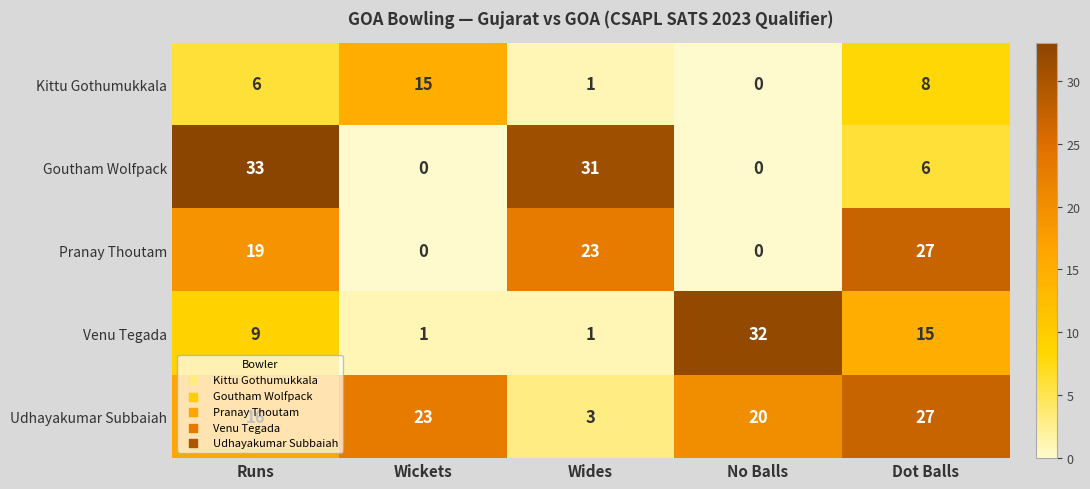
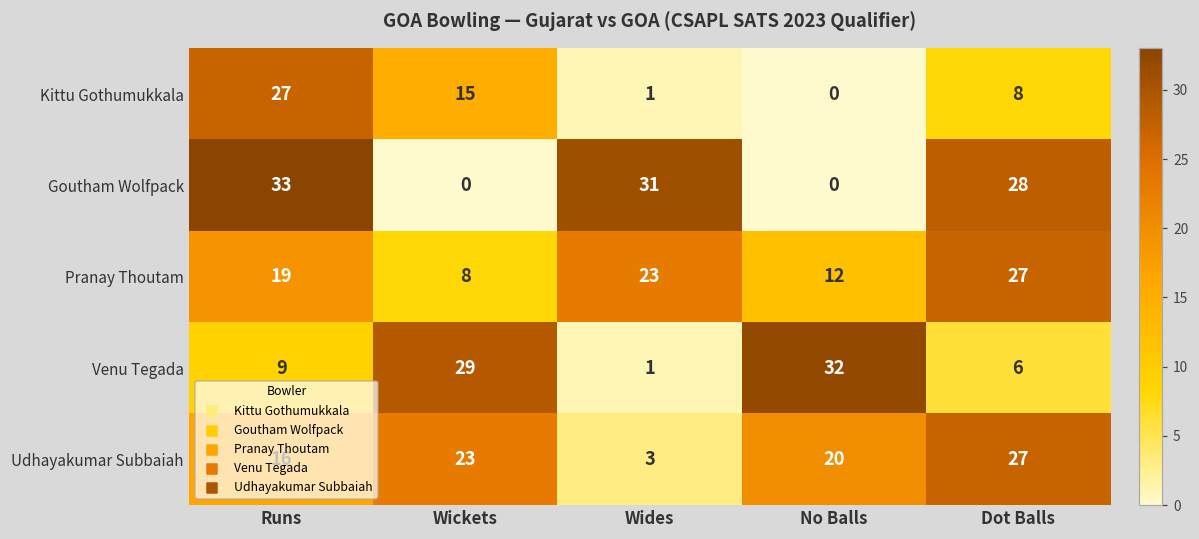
Kittu Gothumukkala, Runs: 6 -> 27
Goutham Wolfpack, Dot Balls: 6 -> 28
Pranay Thoutam, Wickets: 0 -> 8
Pranay Thoutam, No Balls: 0 -> 12
Venu Tegada, Wickets: 1 -> 29
Venu Tegada, Dot Balls: 15 -> 6
